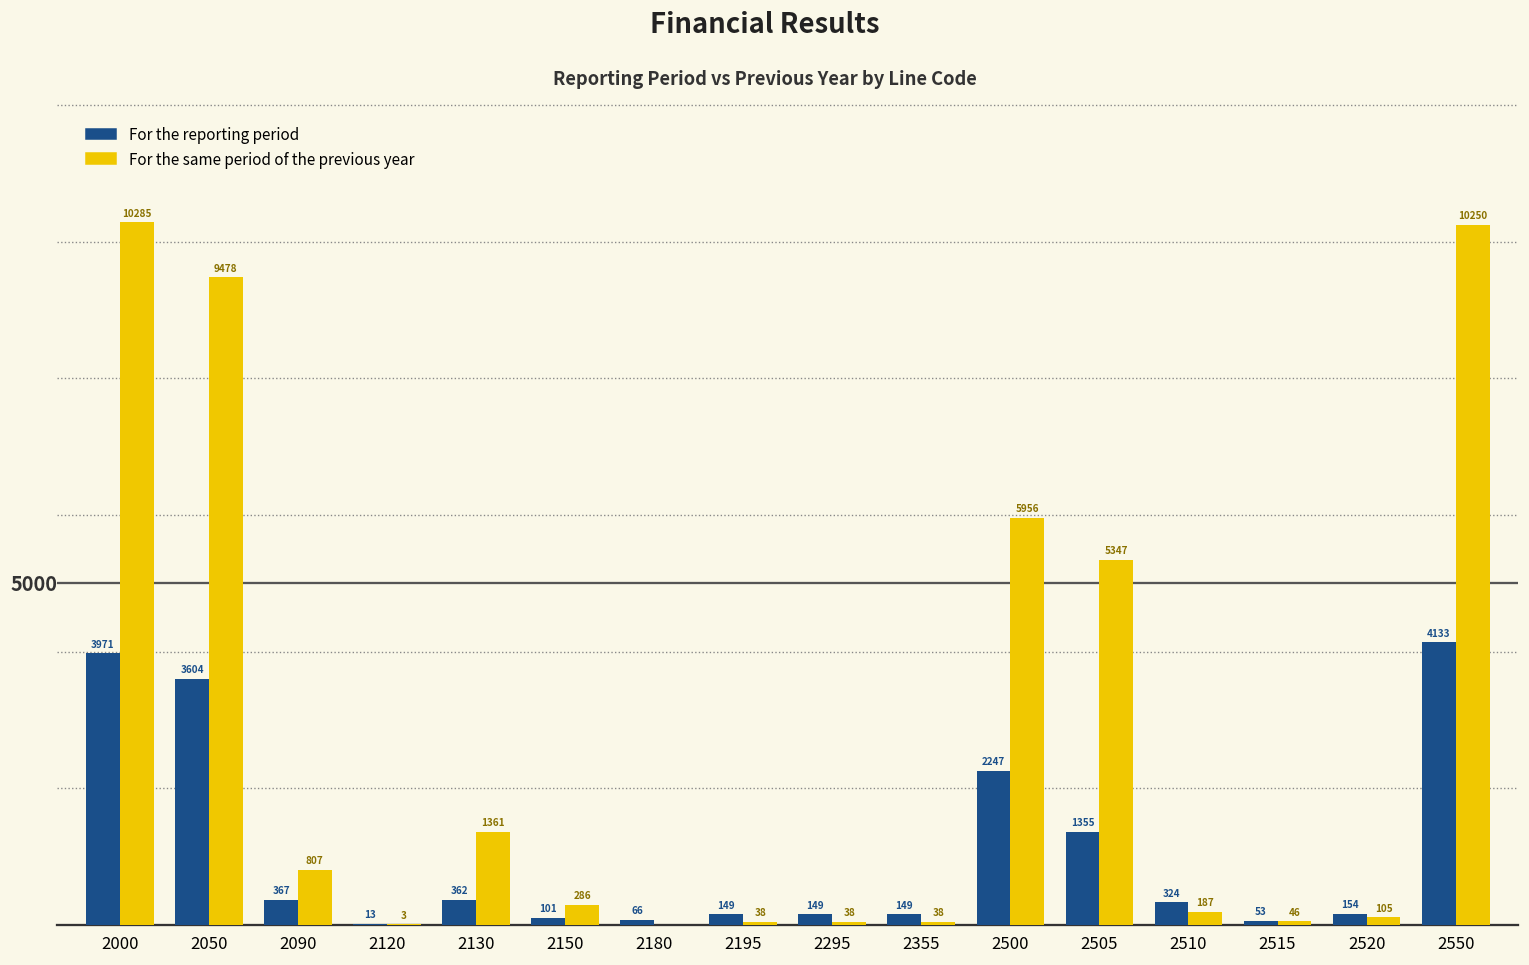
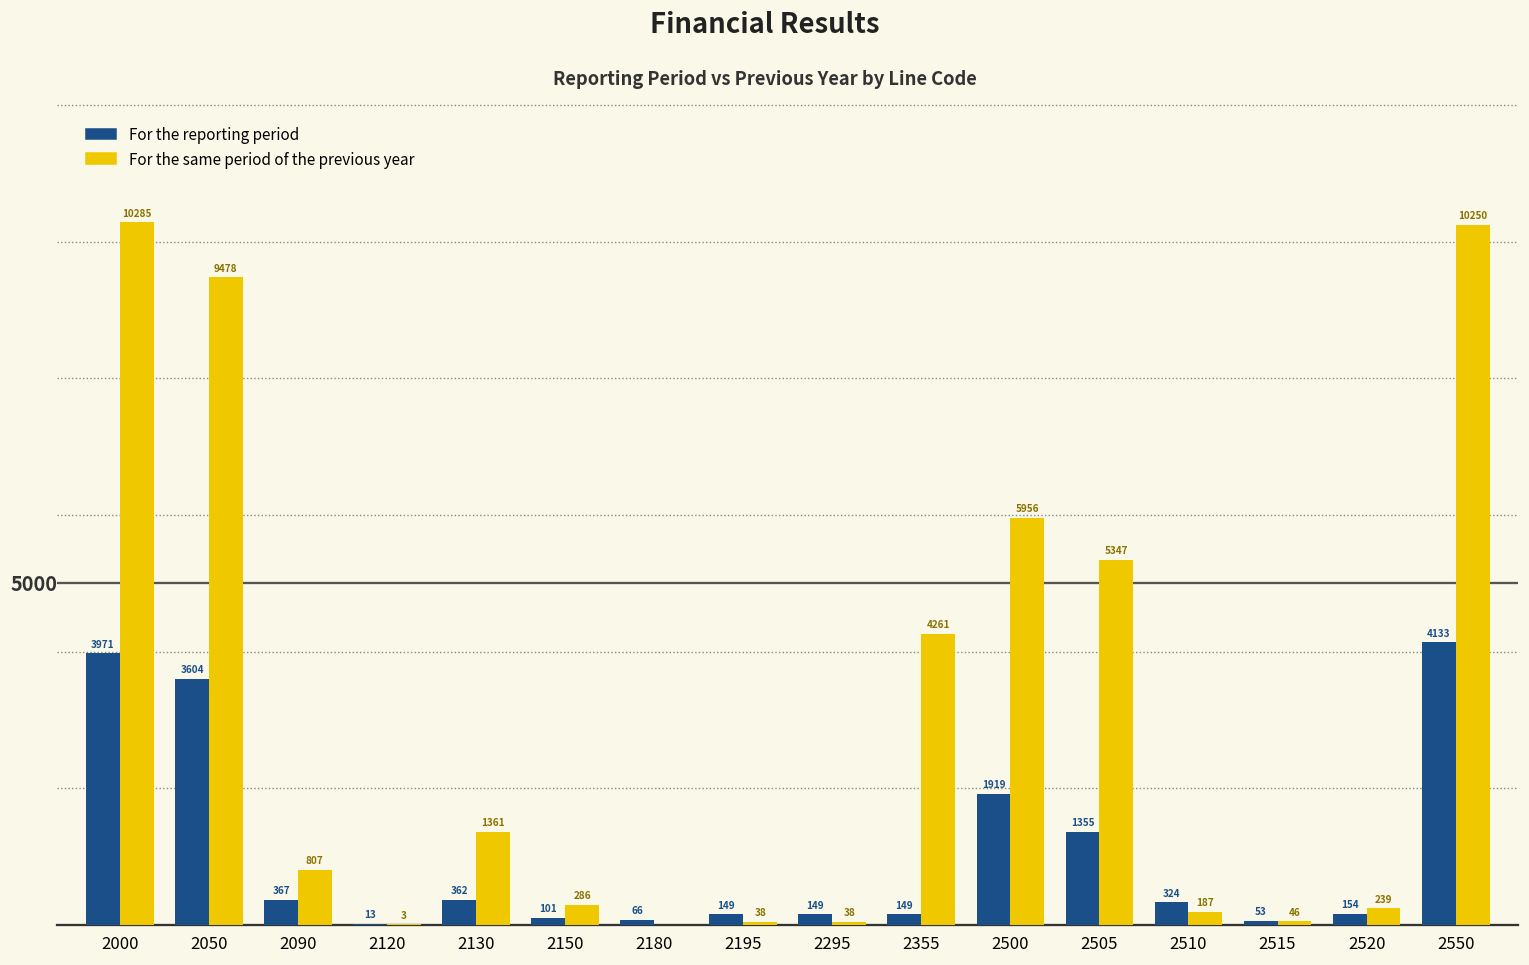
For the same period of the previous year, 2355: 38 -> 4261
For the reporting period, 2500: 2247 -> 1919
For the same period of the previous year, 2520: 105 -> 239
